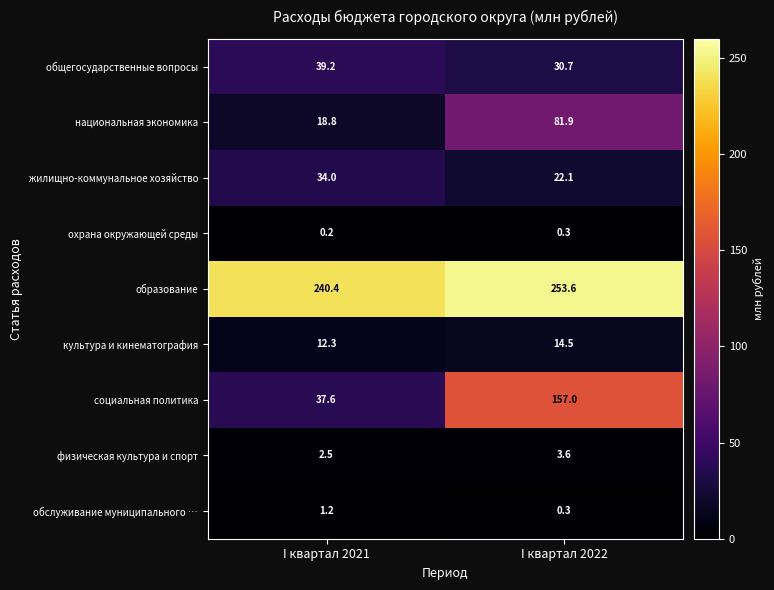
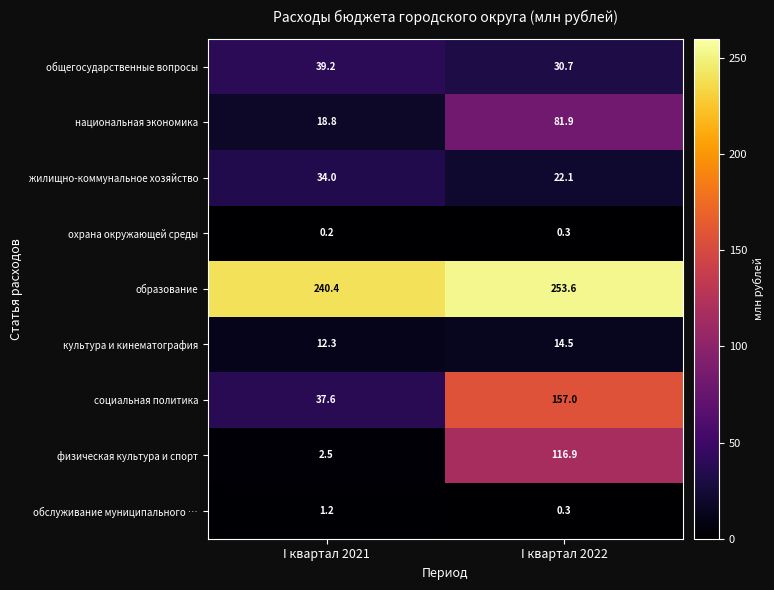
физическая культура и спорт, I квартал 2022: 3.6 -> 116.9
